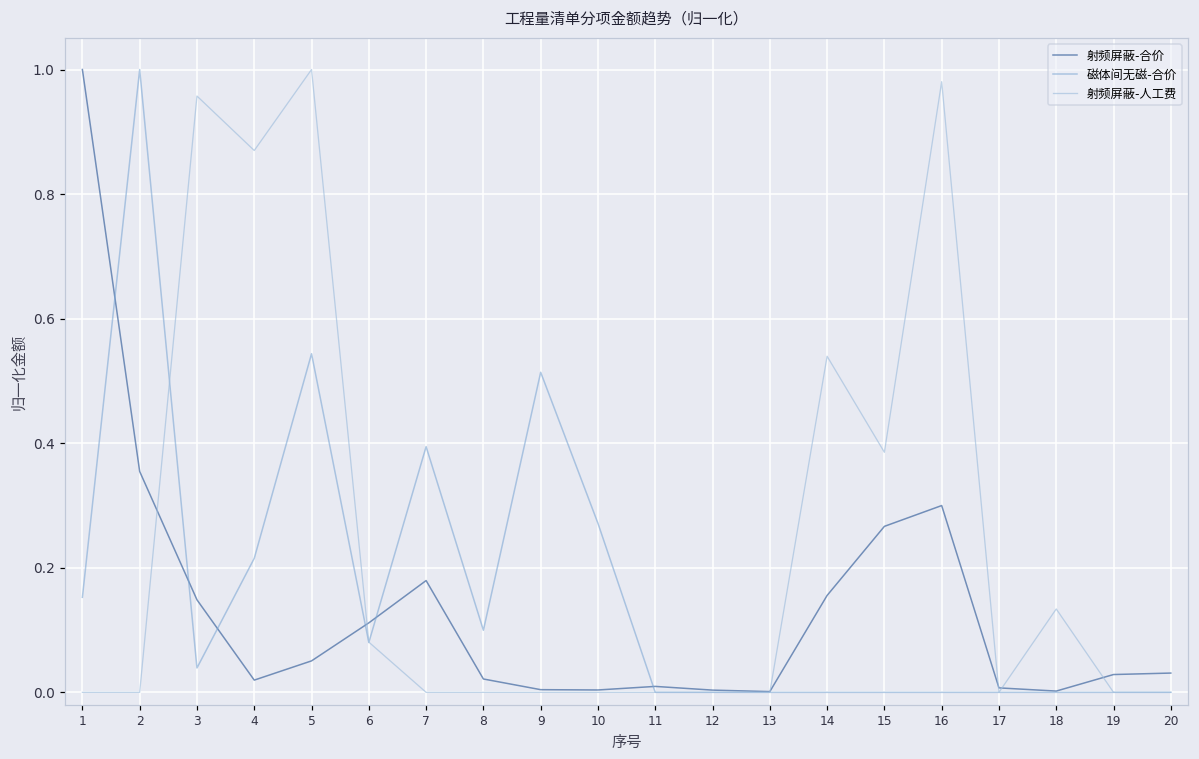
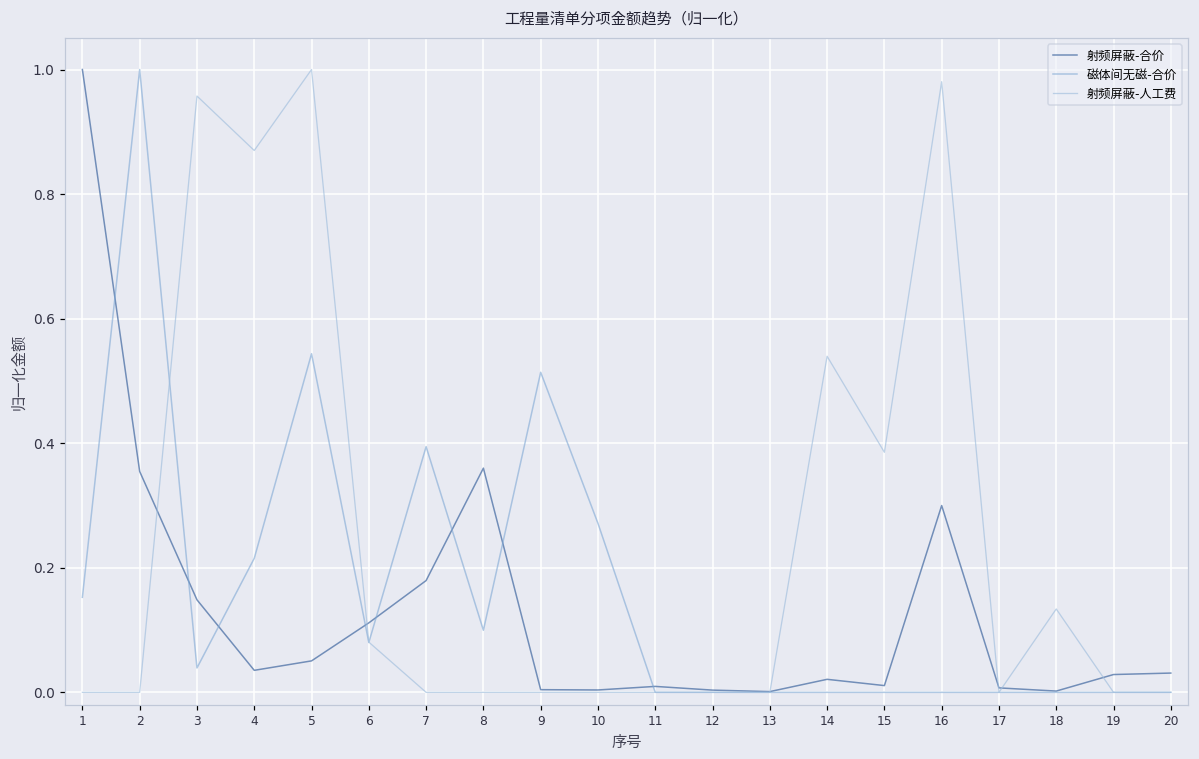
射频屏蔽-合价, 4: 0.02 -> 0.04
射频屏蔽-合价, 8: 0.02 -> 0.36
射频屏蔽-合价, 14: 0.16 -> 0.02
射频屏蔽-合价, 15: 0.27 -> 0.01
